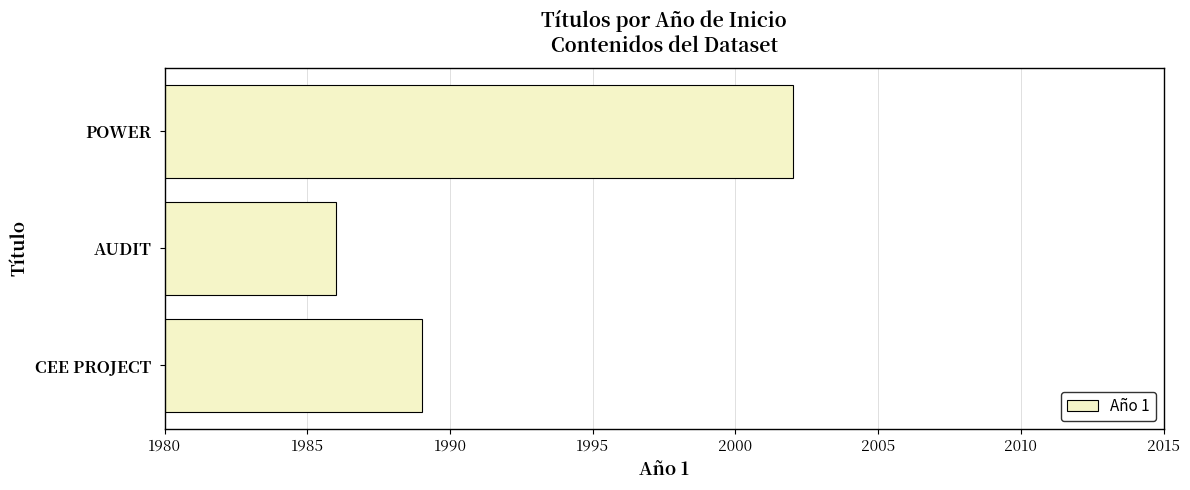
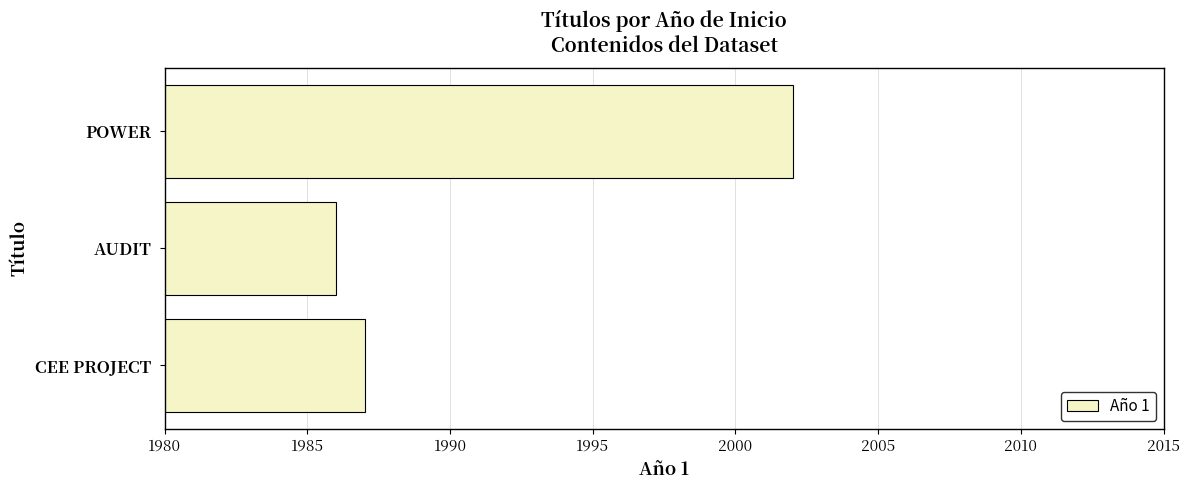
CEE PROJECT: 1989 -> 1987
